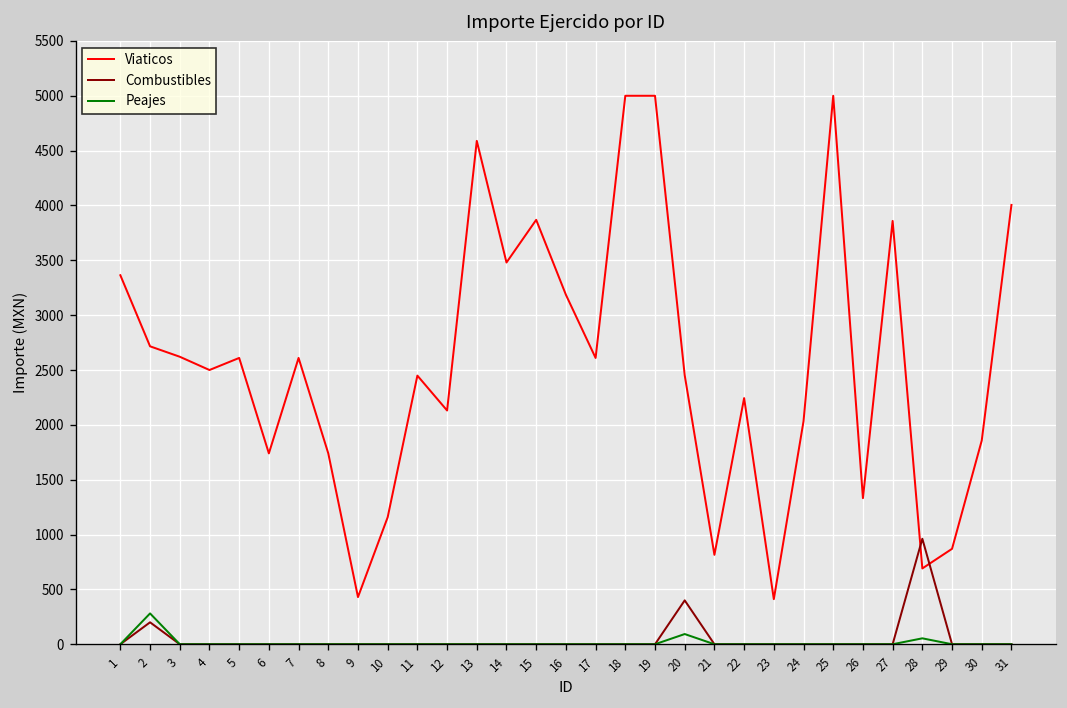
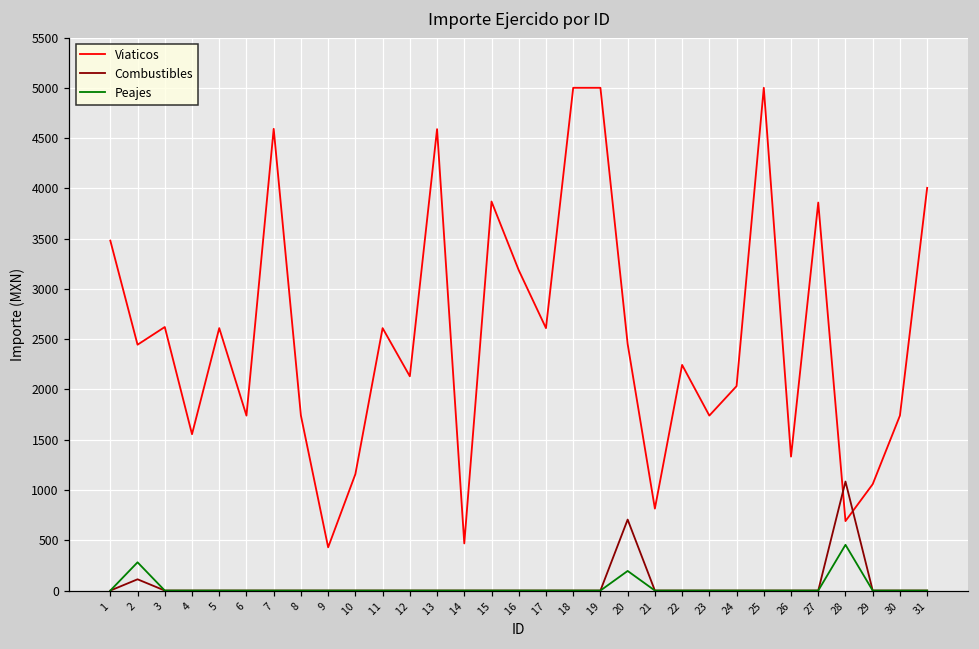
Viaticos, 1: 3400 -> 3500
Viaticos, 2: 2700 -> 2400
Combustibles, 2: 200 -> 100
Viaticos, 4: 2500 -> 1600
Viaticos, 7: 2600 -> 4600
Viaticos, 11: 2400 -> 2600
Viaticos, 14: 3500 -> 500
Combustibles, 20: 400 -> 700
Peajes, 20: 100 -> 200
Viaticos, 23: 400 -> 1700
Combustibles, 28: 1000 -> 1100
Peajes, 28: 100 -> 500
Viaticos, 29: 900 -> 1100
Viaticos, 30: 1900 -> 1700
